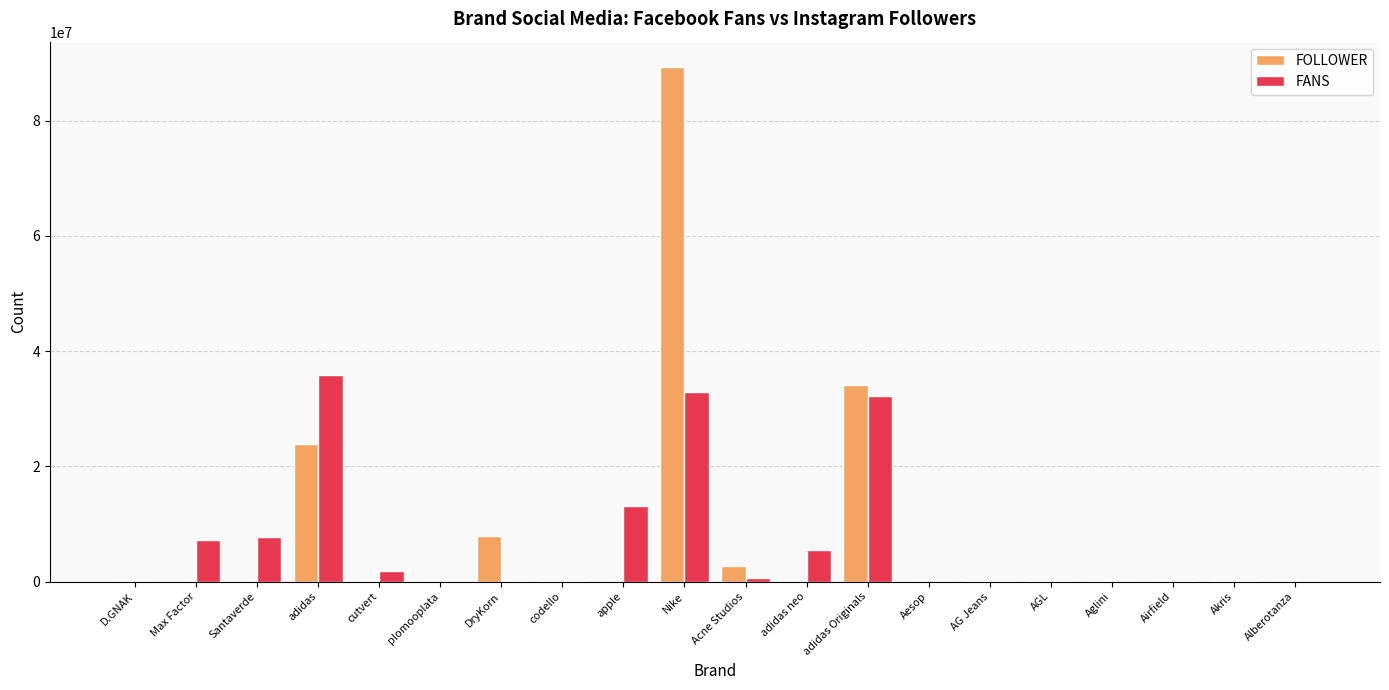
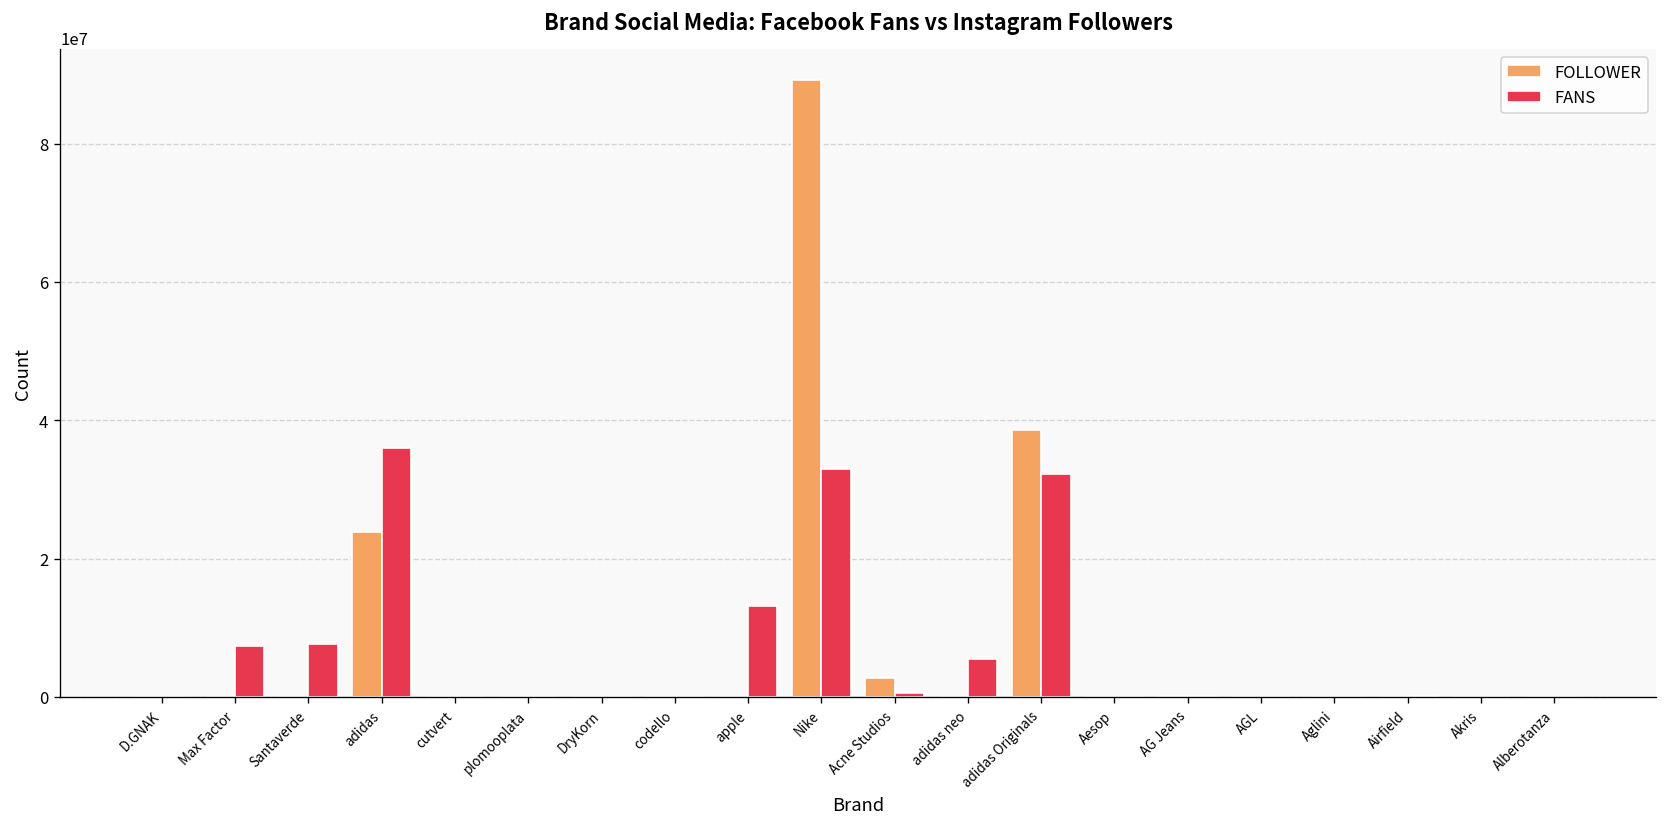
FANS, cutvert: 2000000 -> 0
FOLLOWER, DryKorn: 8000000 -> 0
FOLLOWER, adidas Originals: 34000000 -> 39000000
